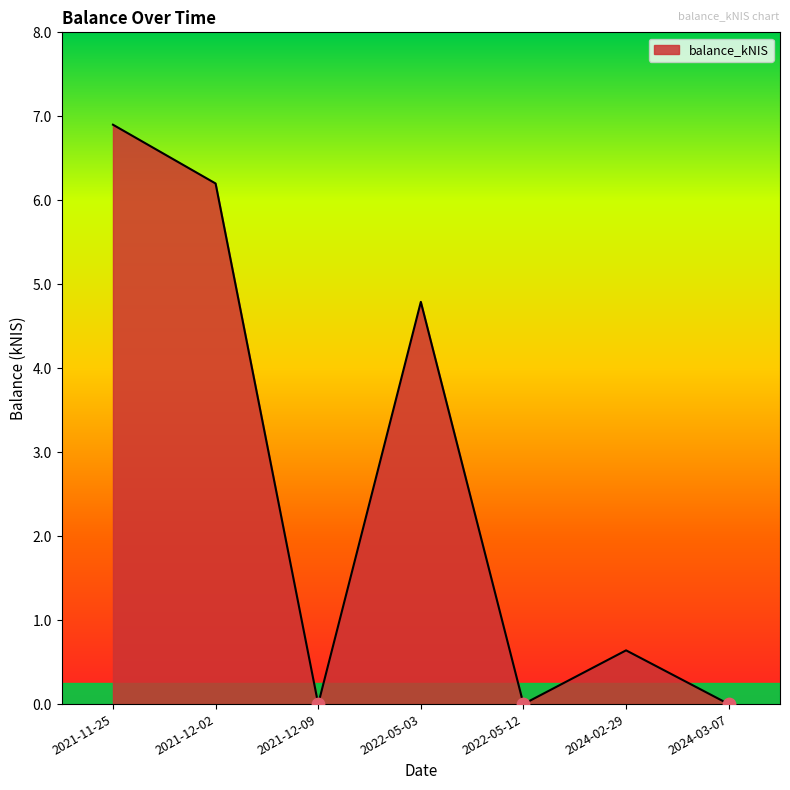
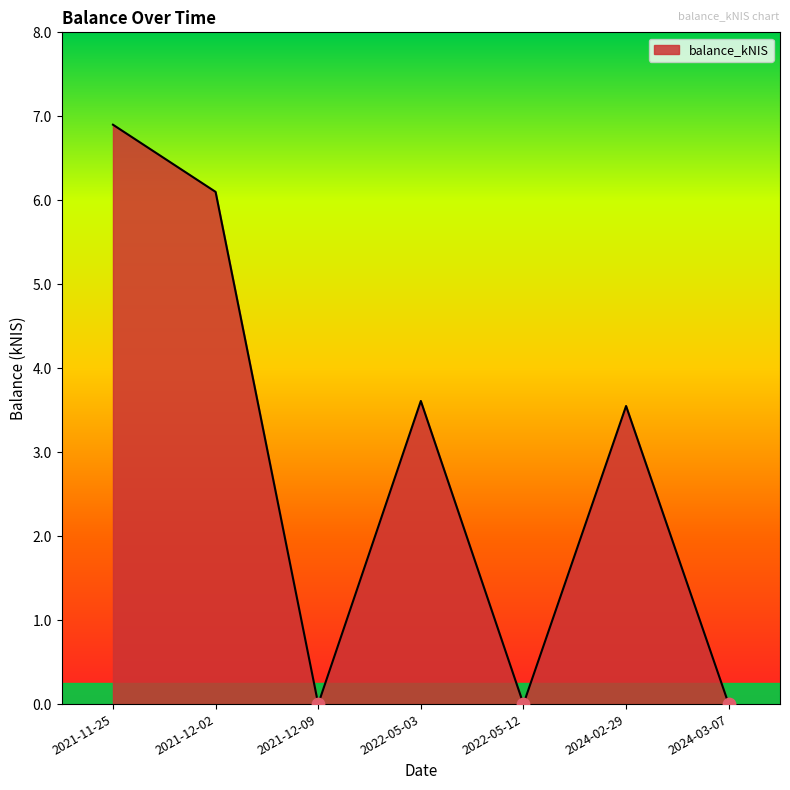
balance_kNIS, 2021-12-02: 6.2 -> 6.1
balance_kNIS, 2022-05-03: 4.8 -> 3.6
balance_kNIS, 2024-02-29: 0.6 -> 3.6
